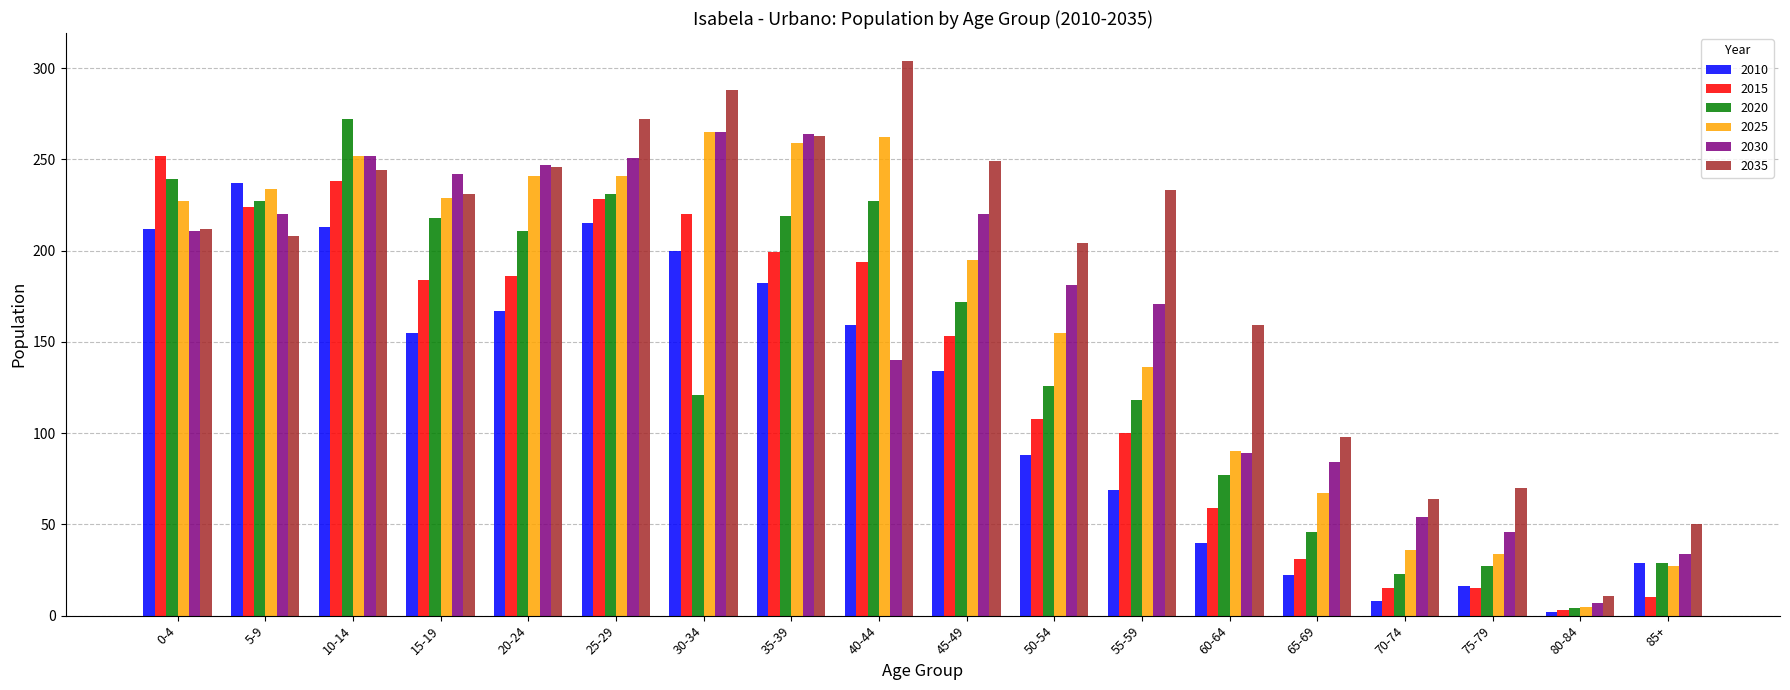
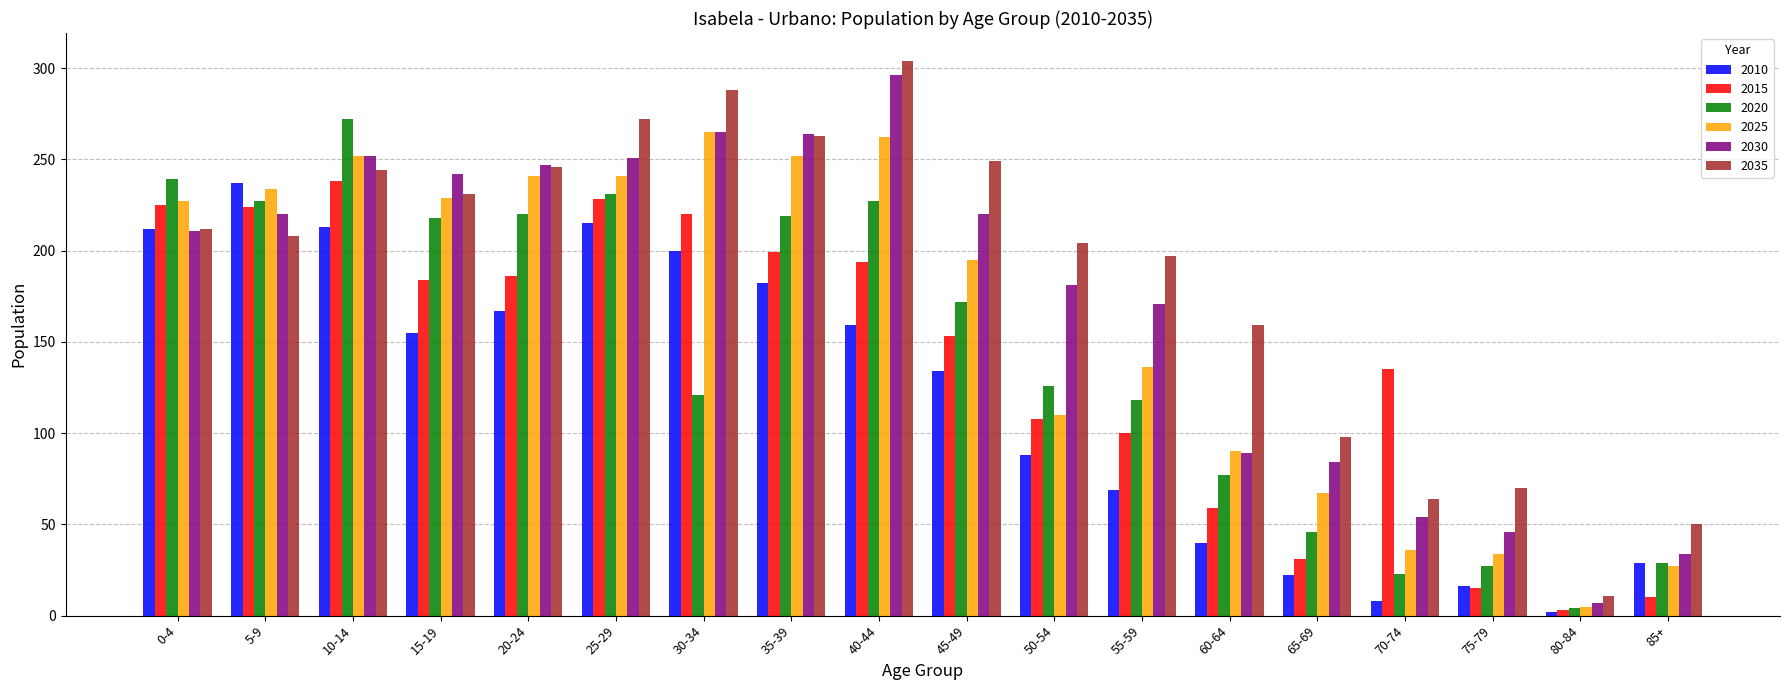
2015, 0-4: 252 -> 225
2020, 20-24: 211 -> 220
2025, 35-39: 259 -> 252
2030, 40-44: 140 -> 296
2025, 50-54: 155 -> 110
2035, 55-59: 233 -> 197
2015, 70-74: 15 -> 135
